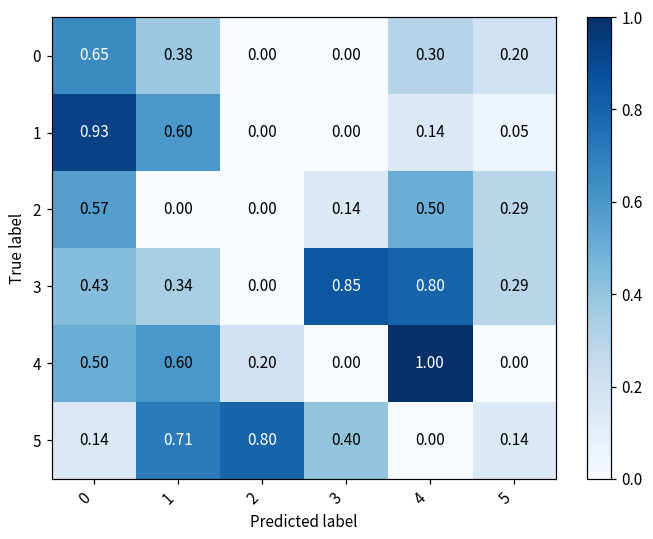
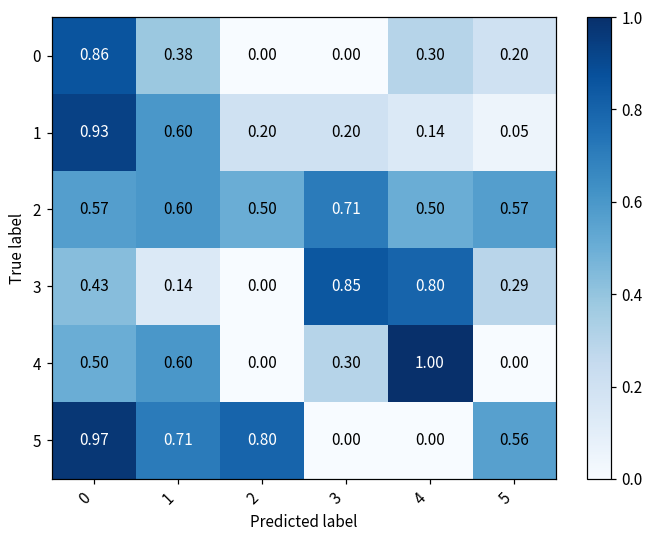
0, 0: 0.65 -> 0.86
1, 2: 0.00 -> 0.20
1, 3: 0.00 -> 0.20
2, 1: 0.00 -> 0.60
2, 2: 0.00 -> 0.50
2, 3: 0.14 -> 0.71
2, 5: 0.29 -> 0.57
3, 1: 0.34 -> 0.14
4, 2: 0.20 -> 0.00
4, 3: 0.00 -> 0.30
5, 0: 0.14 -> 0.97
5, 3: 0.40 -> 0.00
5, 5: 0.14 -> 0.56
